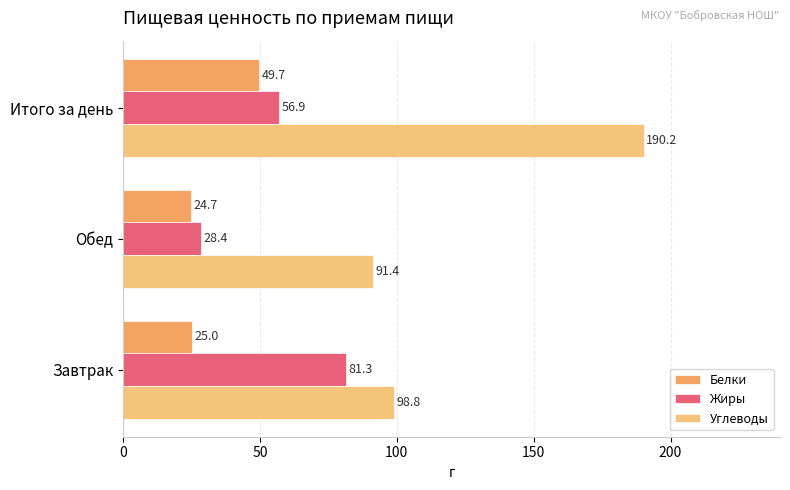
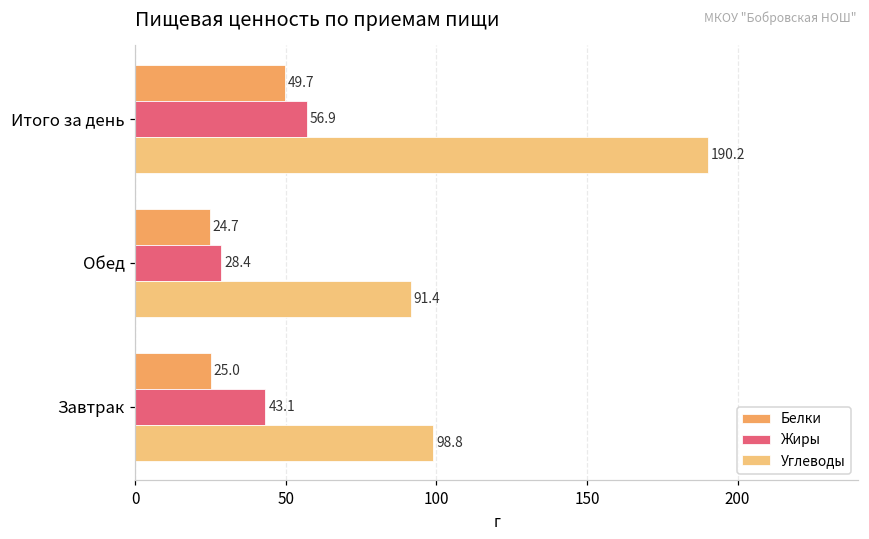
Жиры, Завтрак: 81.3 -> 43.1
